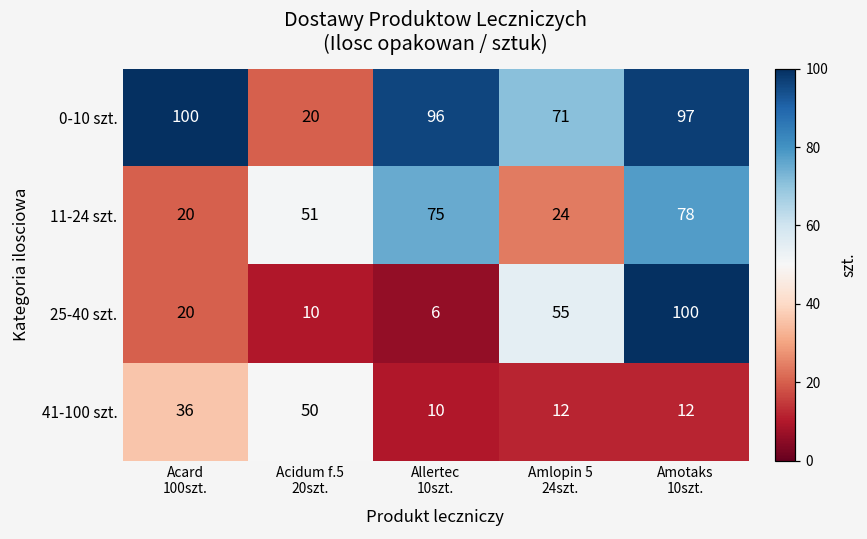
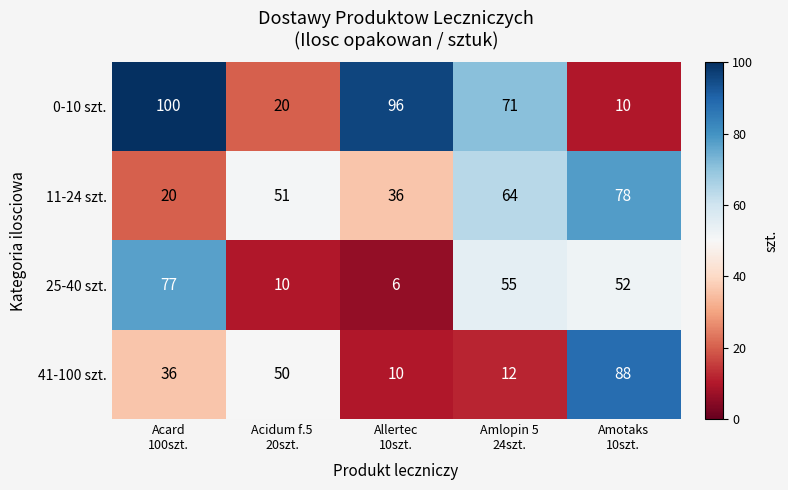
0-10 szt., Amotaks 10szt.: 97 -> 10
11-24 szt., Allertec 10szt.: 75 -> 36
11-24 szt., Amlopin 5 24szt.: 24 -> 64
25-40 szt., Acard 100szt.: 20 -> 77
25-40 szt., Amotaks 10szt.: 100 -> 52
41-100 szt., Amotaks 10szt.: 12 -> 88
